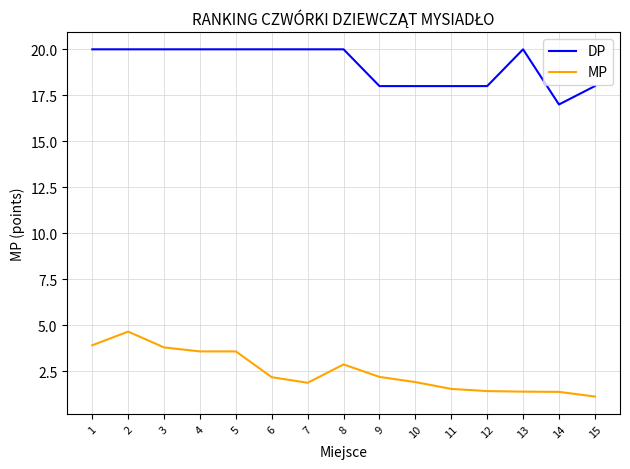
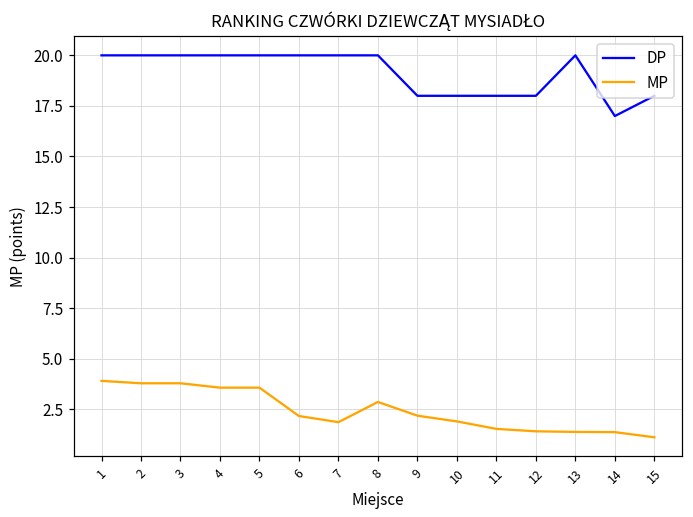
MP, 2: 4.6 -> 3.8
